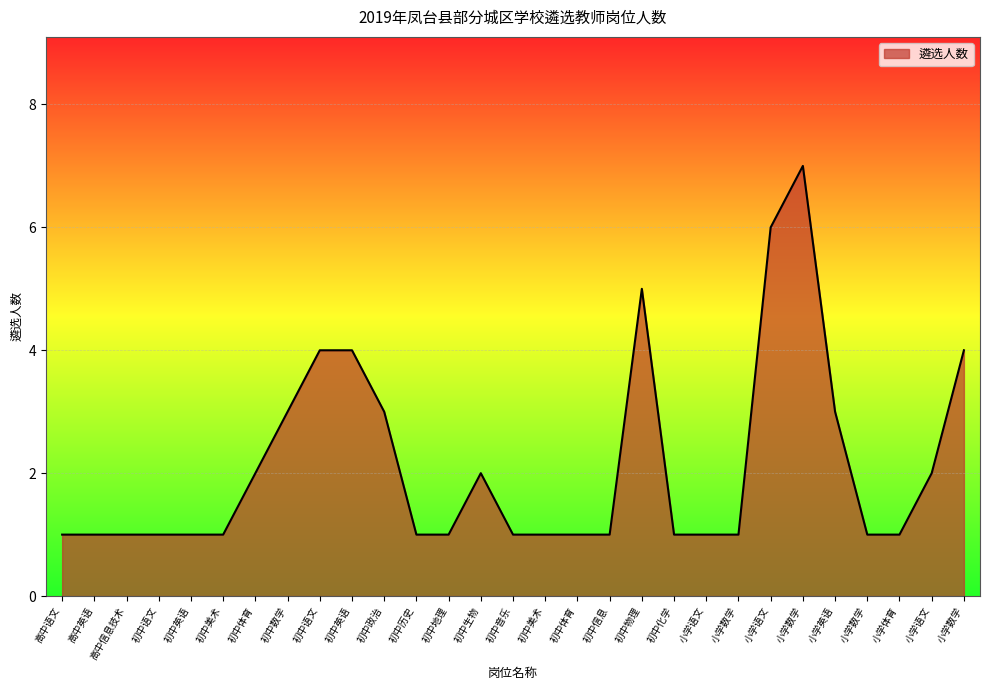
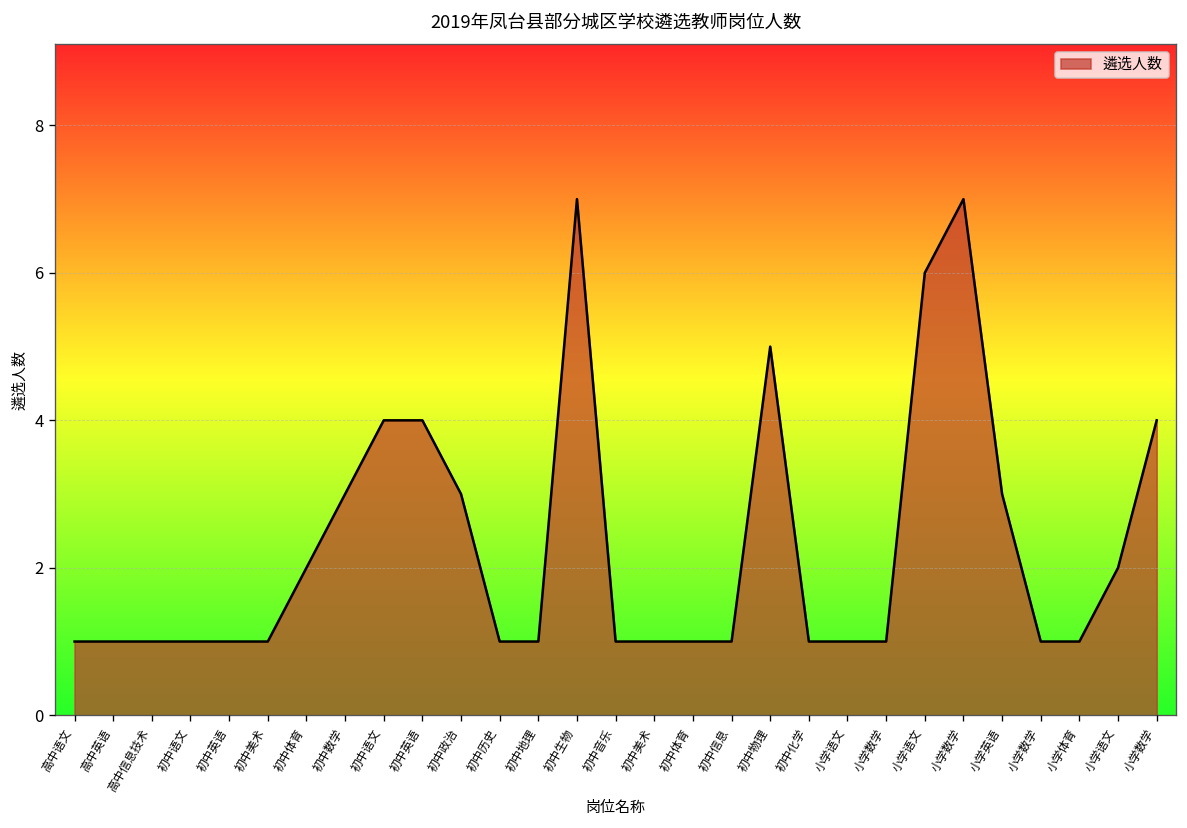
初中生物: 2 -> 7
